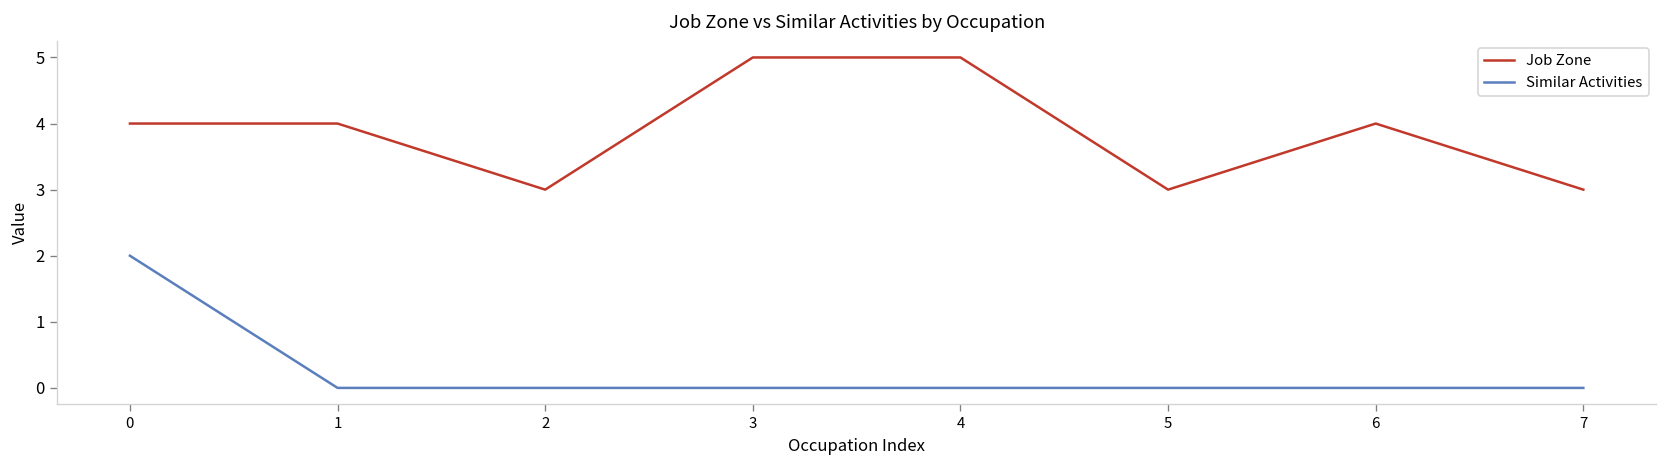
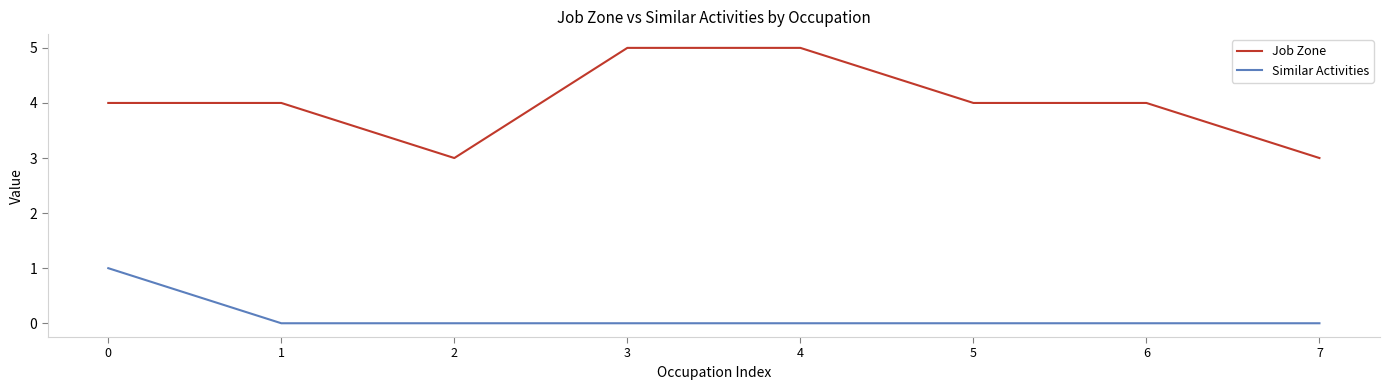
Similar Activities, 0: 2 -> 1
Job Zone, 5: 3 -> 4
